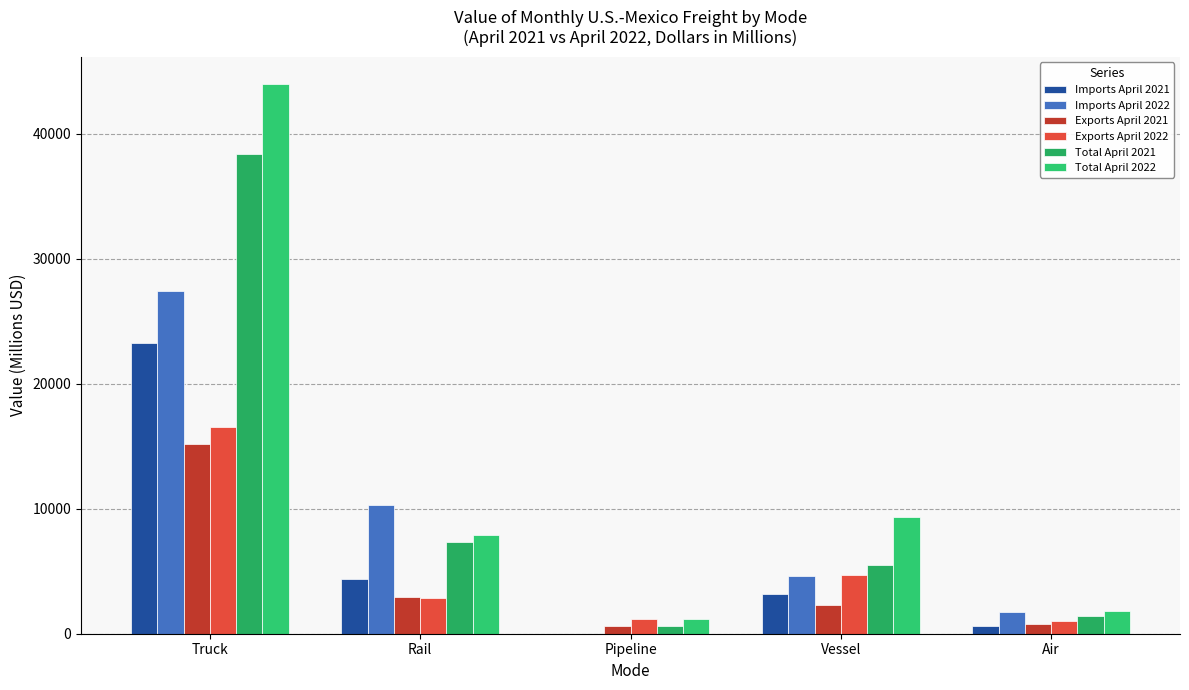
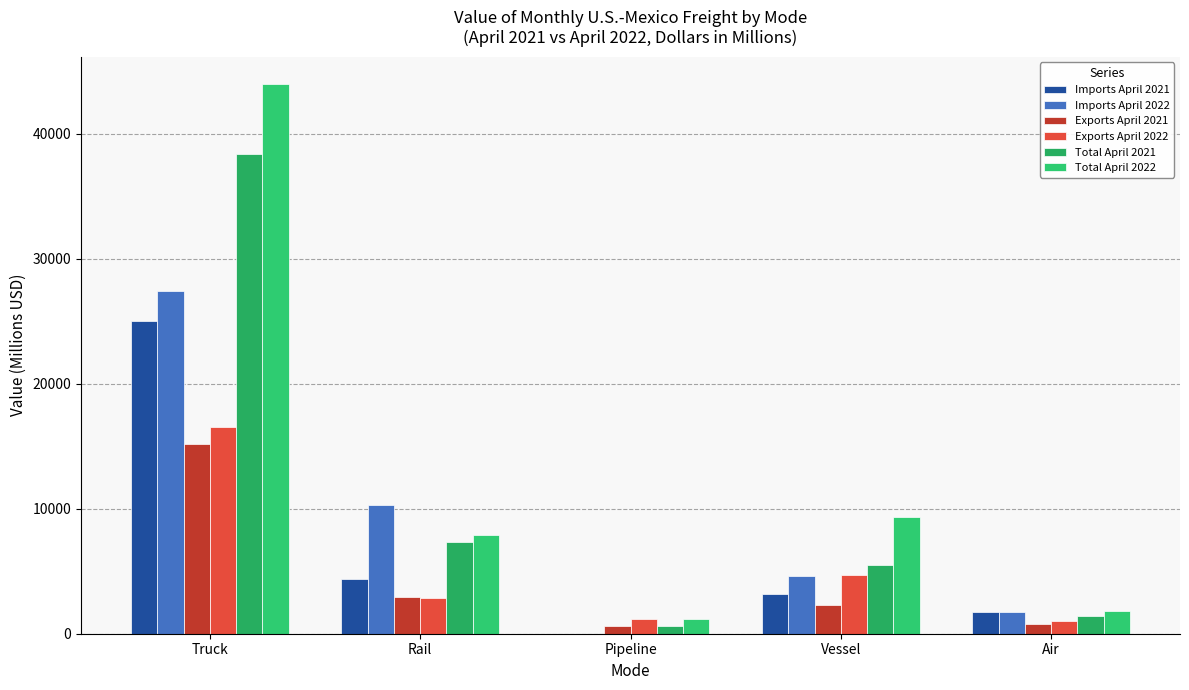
Imports April 2021, Truck: 23200 -> 25000
Imports April 2021, Air: 600 -> 1700
